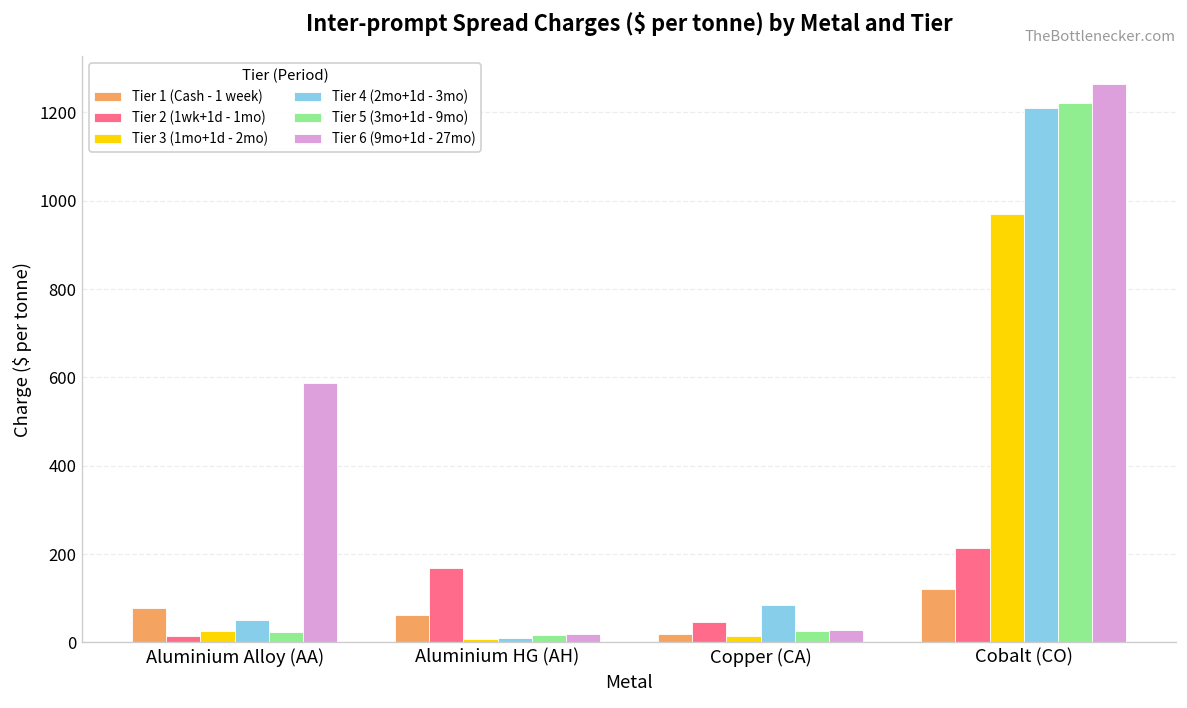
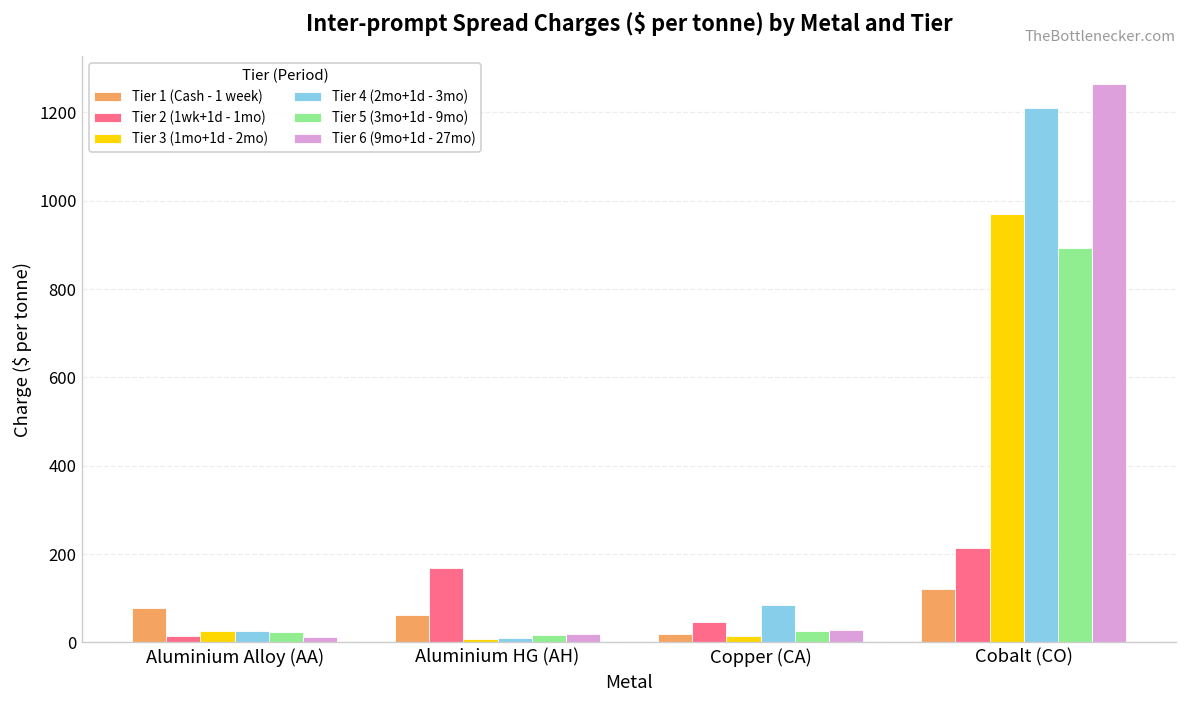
Tier 4 (2mo+1d - 3mo), Aluminium Alloy (AA): 50 -> 30
Tier 6 (9mo+1d - 27mo), Aluminium Alloy (AA): 590 -> 10
Tier 5 (3mo+1d - 9mo), Cobalt (CO): 1220 -> 890
